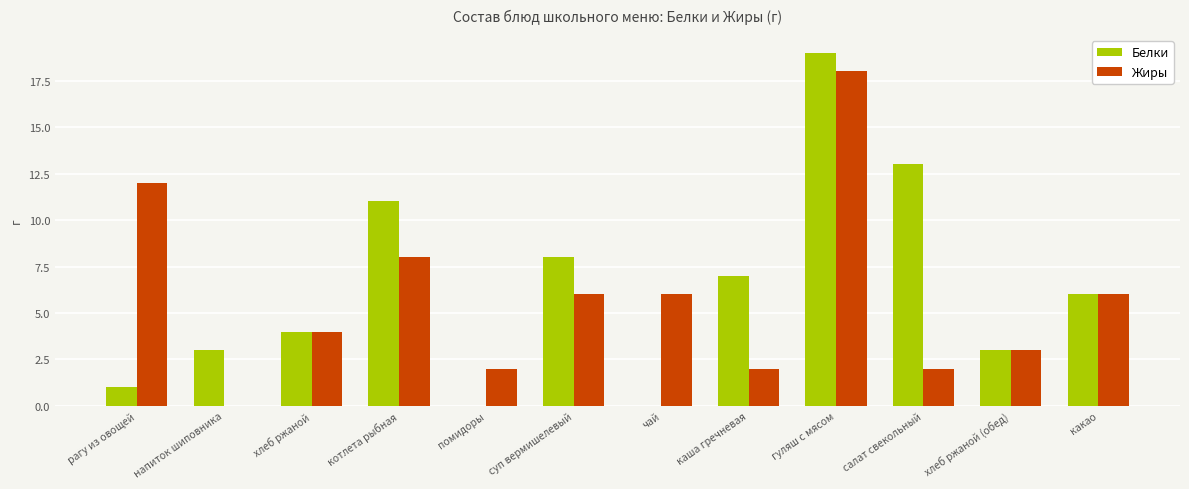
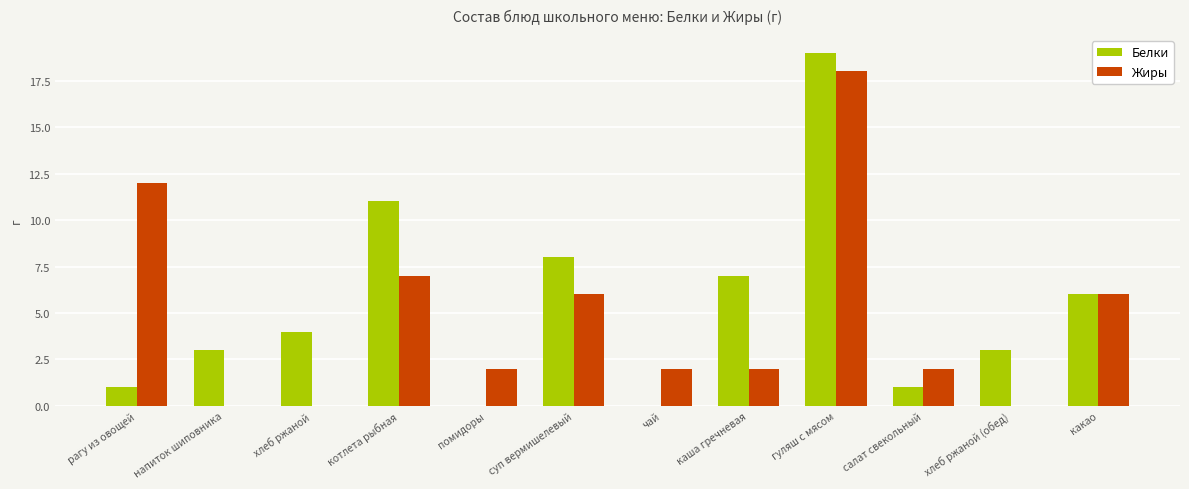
Жиры, хлеб ржаной: 4 -> 0
Жиры, котлета рыбная: 8 -> 7
Жиры, чай: 6 -> 2
Белки, салат свекольный: 13 -> 1
Жиры, хлеб ржаной (обед): 3 -> 0
